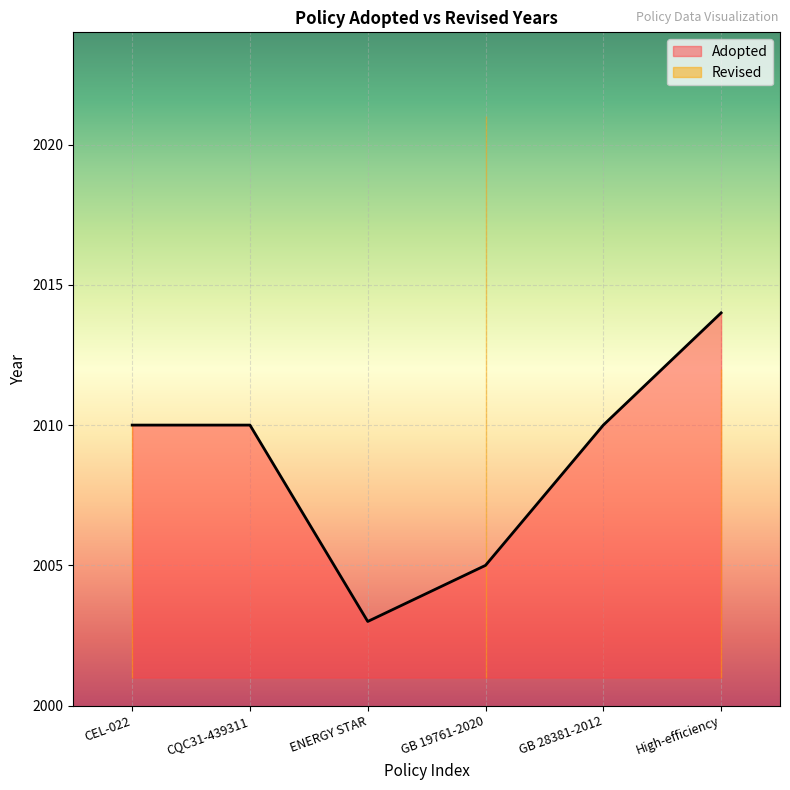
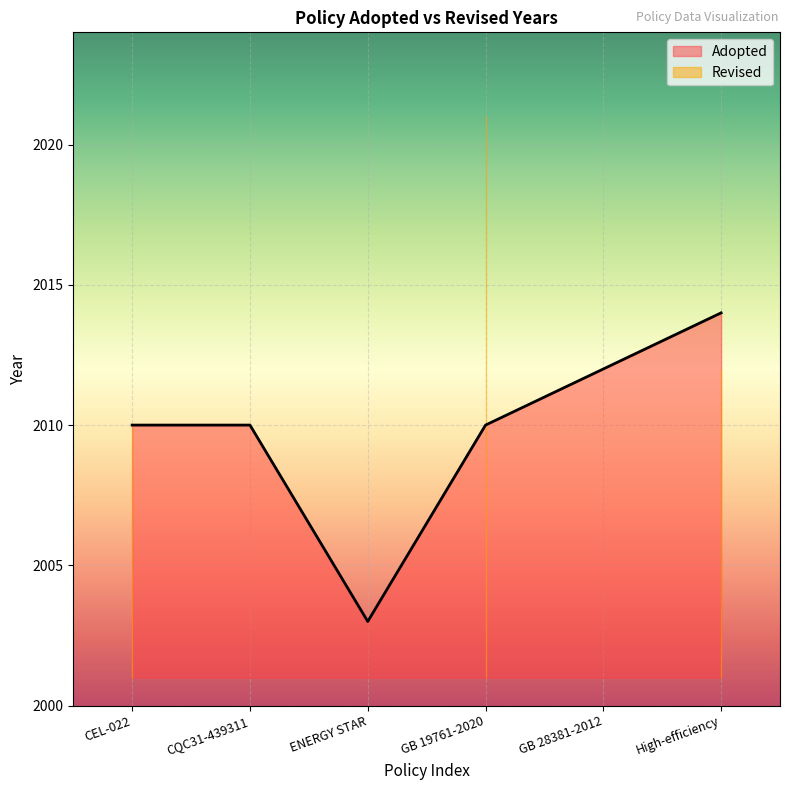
Adopted, GB 19761-2020: 2005 -> 2010
Adopted, GB 28381-2012: 2010 -> 2012
